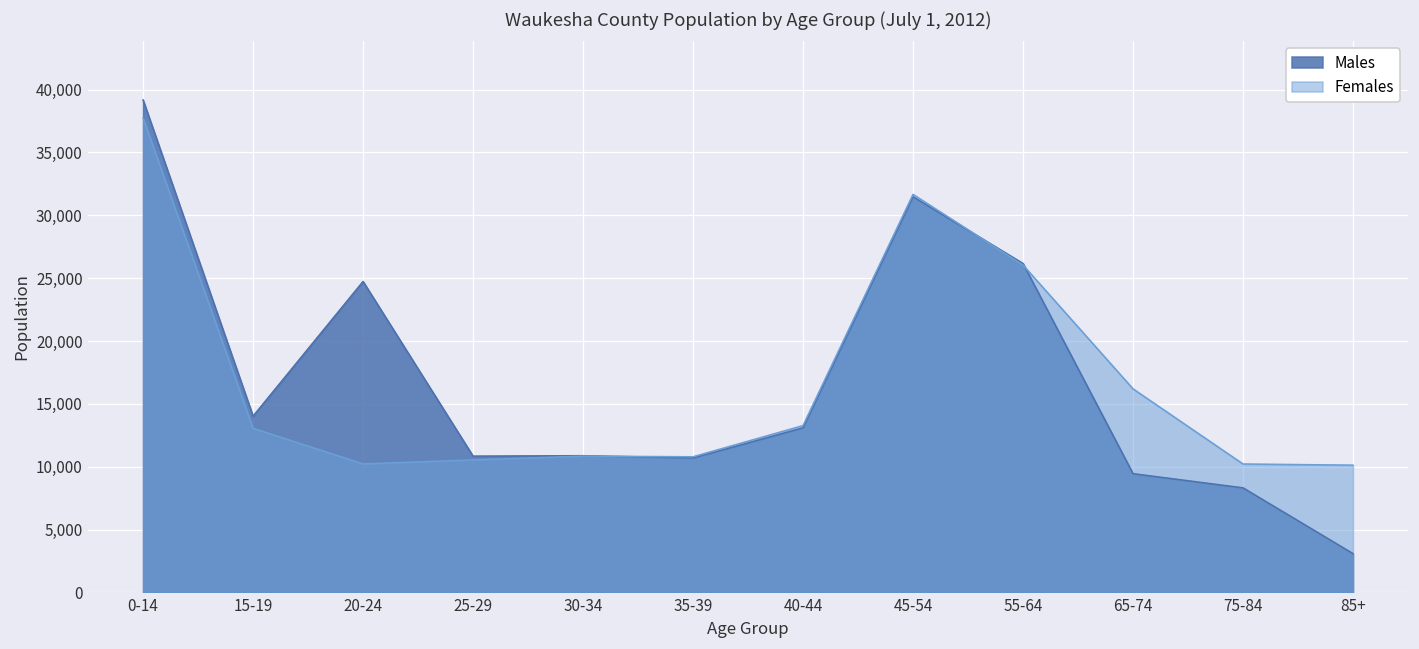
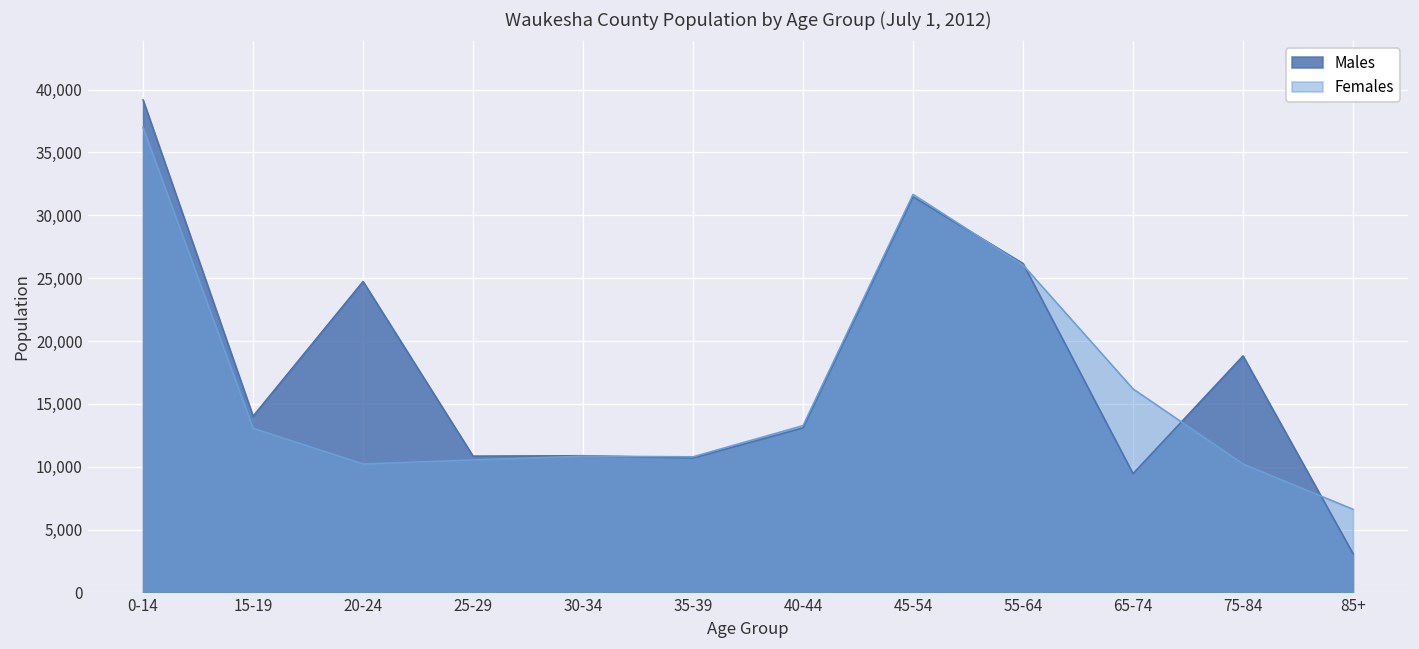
Females, 0-14: 37,700 -> 37,000
Males, 75-84: 8,300 -> 18,800
Females, 85+: 10,100 -> 6,600
